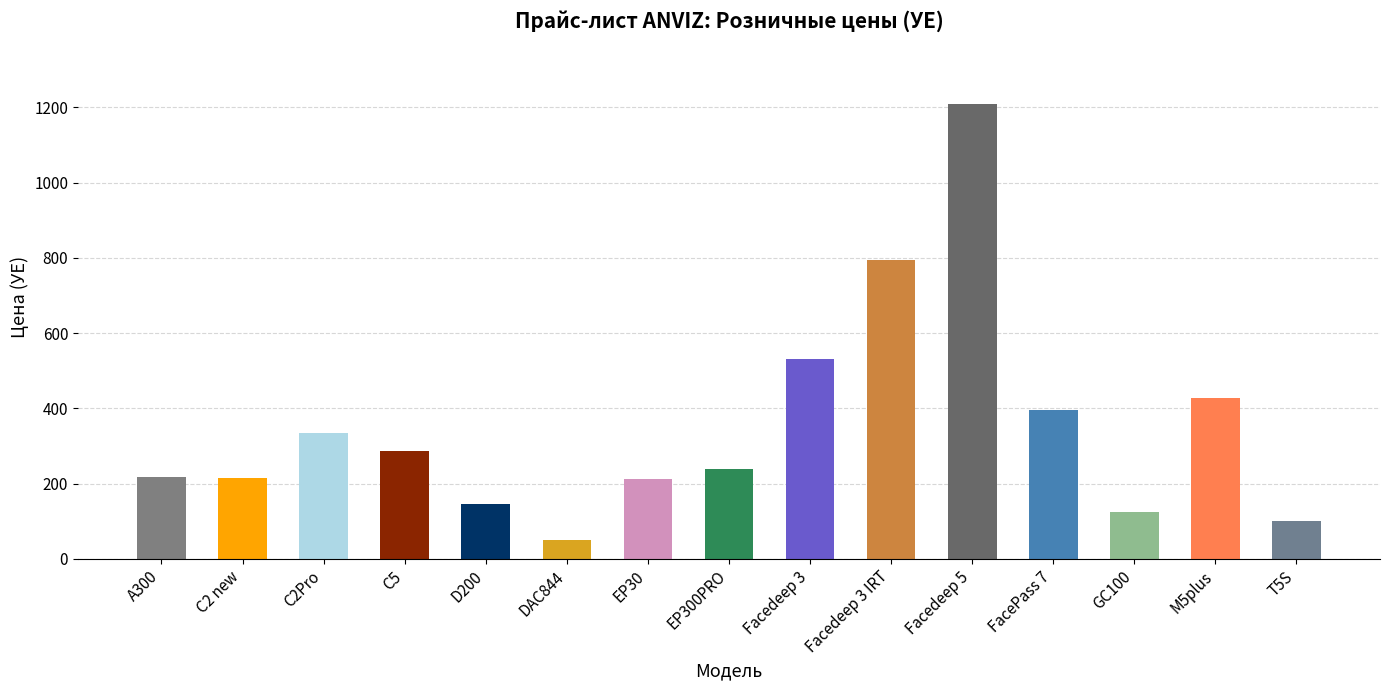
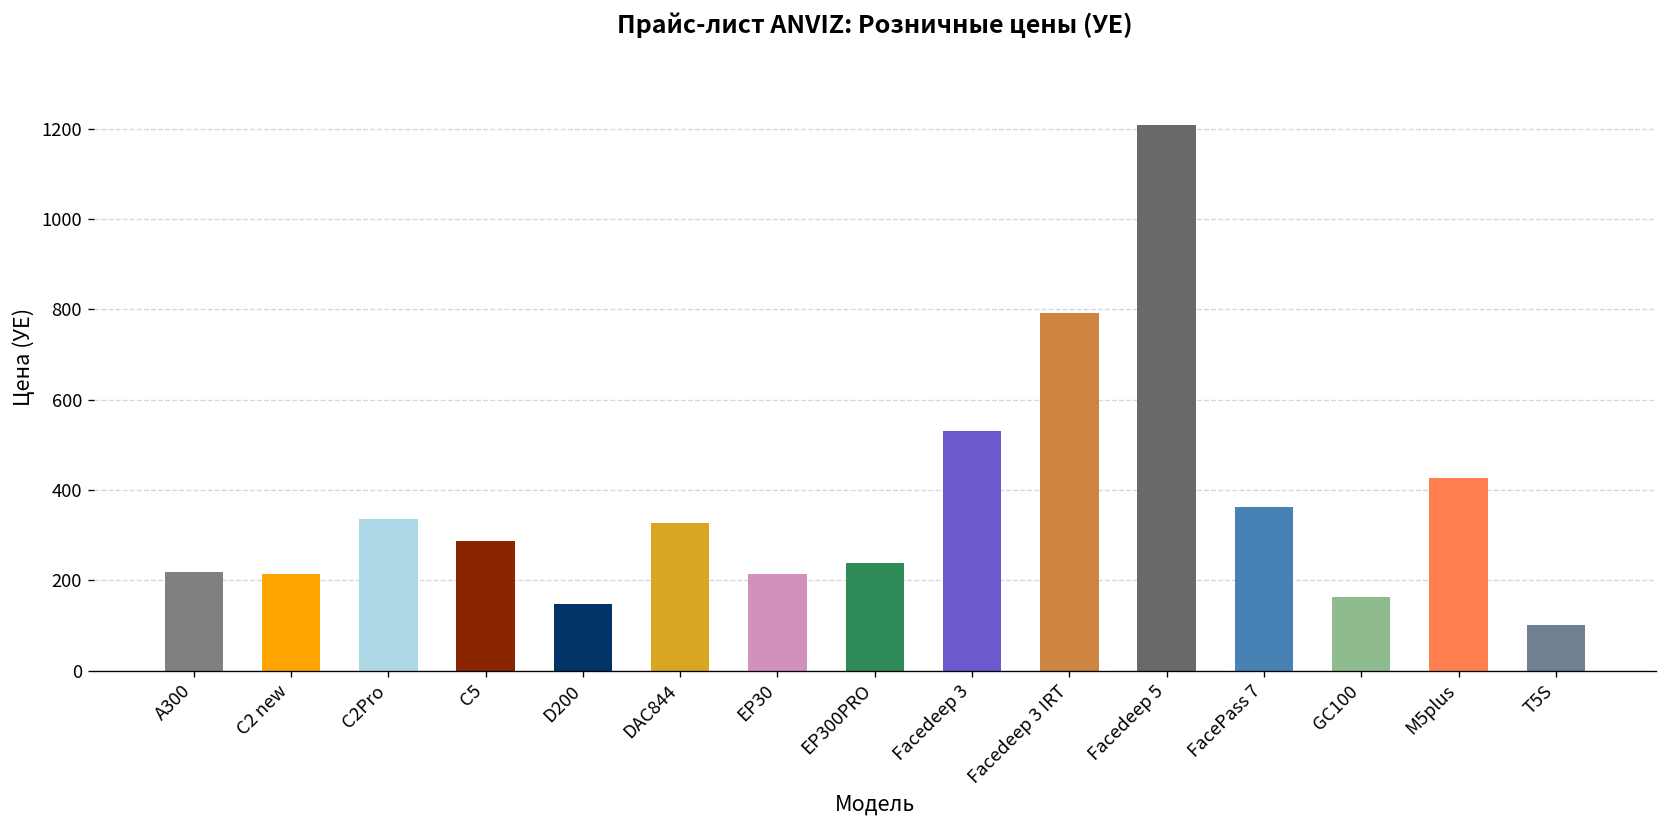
DAC844: 50 -> 330
FacePass 7: 400 -> 360
GC100: 120 -> 160
